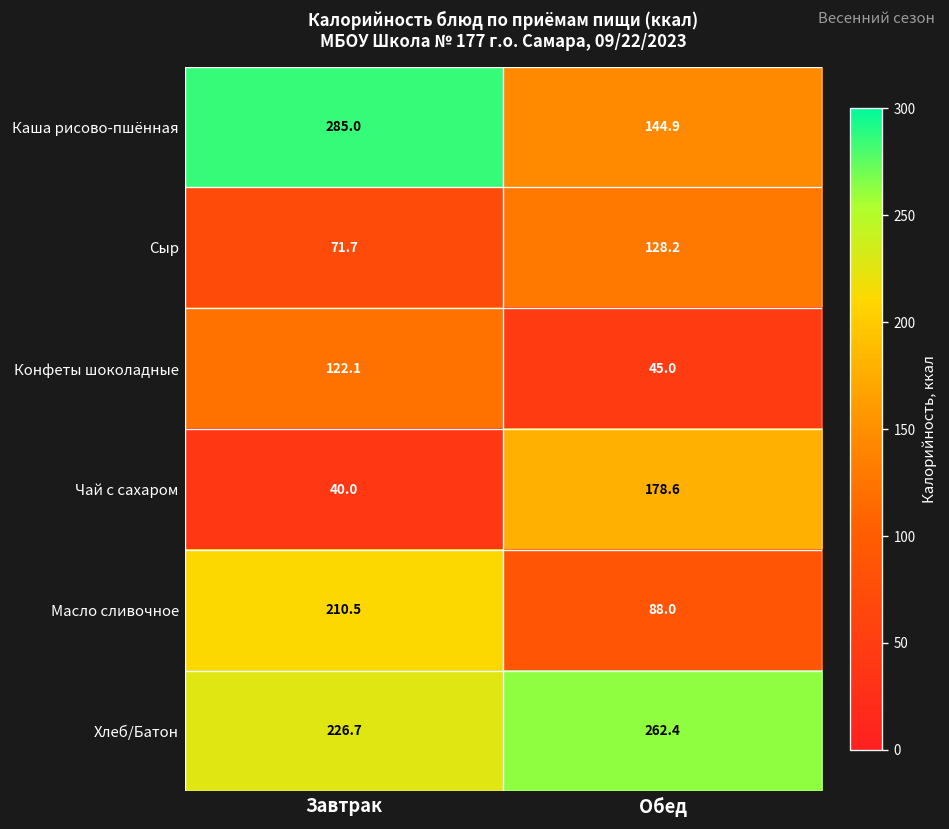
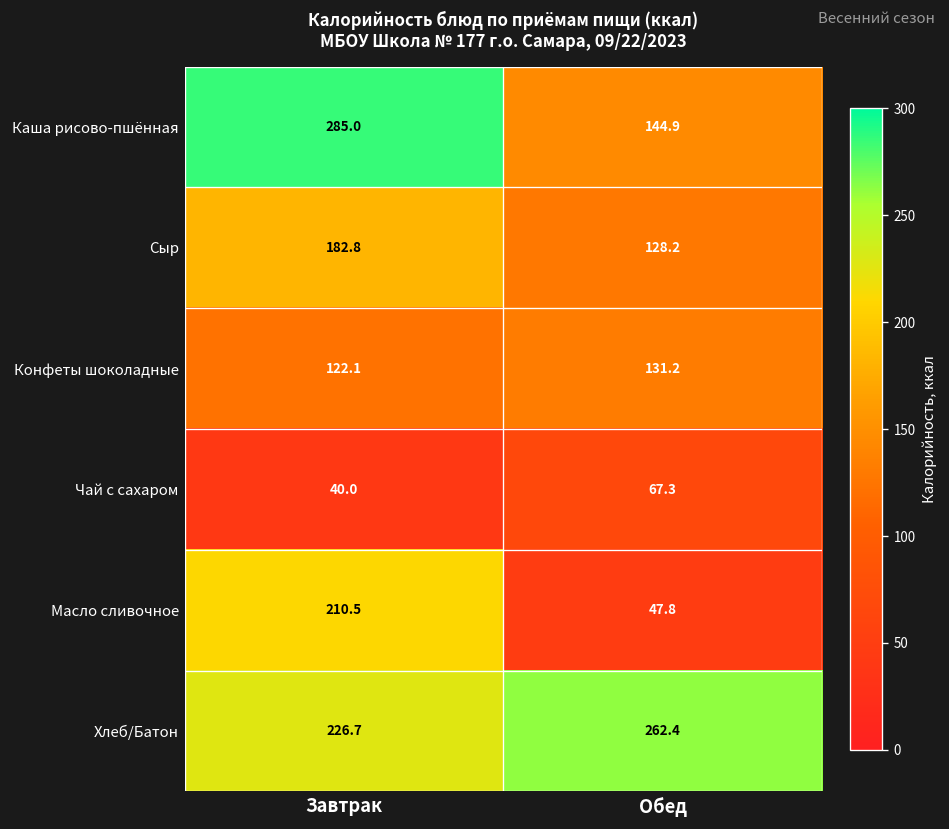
Сыр, Завтрак: 71.7 -> 182.8
Конфеты шоколадные, Обед: 45.0 -> 131.2
Чай с сахаром, Обед: 178.6 -> 67.3
Масло сливочное, Обед: 88.0 -> 47.8
